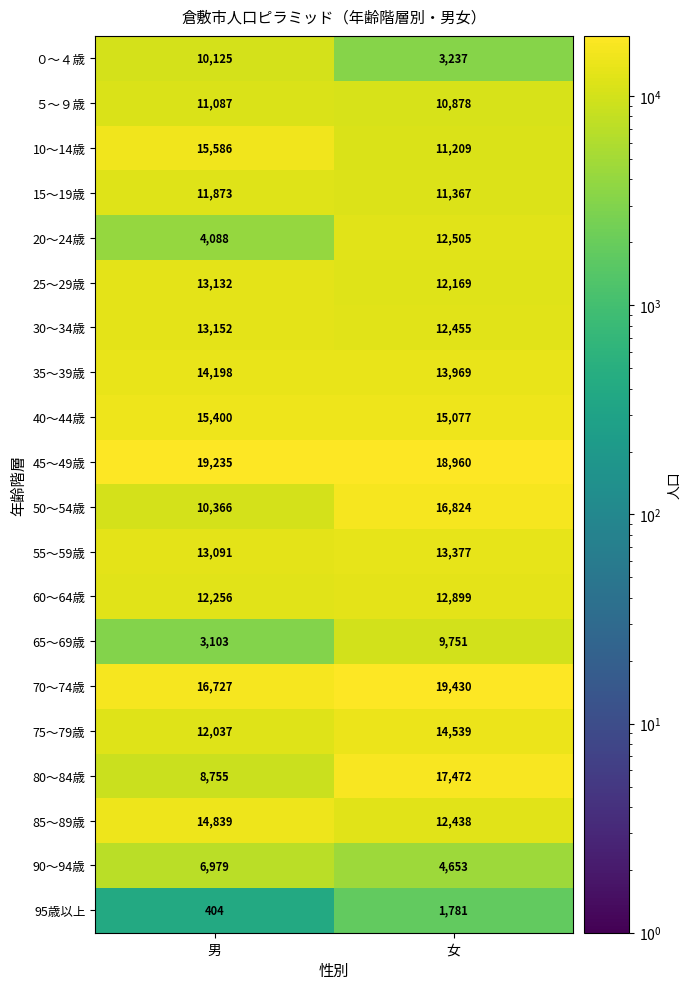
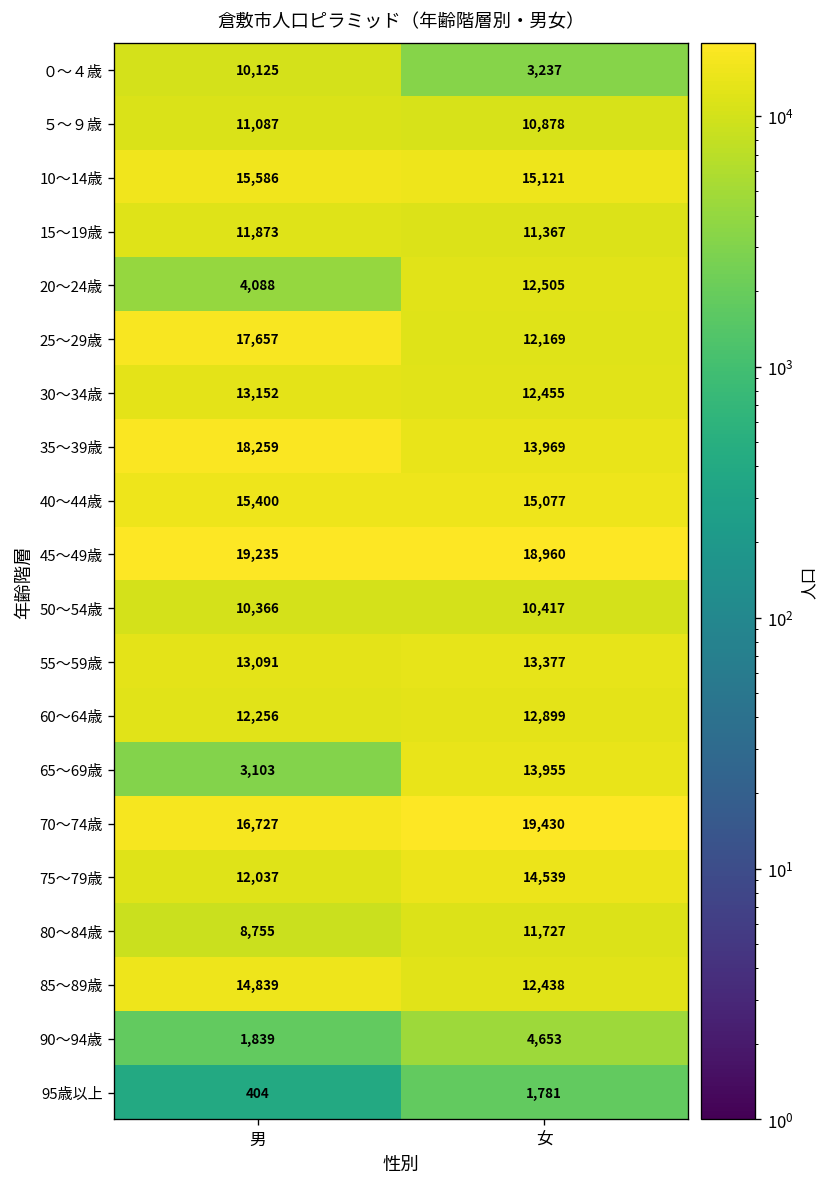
10～14歳, 女: 11,209 -> 15,121
25～29歳, 男: 13,132 -> 17,657
35～39歳, 男: 14,198 -> 18,259
50～54歳, 女: 16,824 -> 10,417
65～69歳, 女: 9,751 -> 13,955
80～84歳, 女: 17,472 -> 11,727
90～94歳, 男: 6,979 -> 1,839
